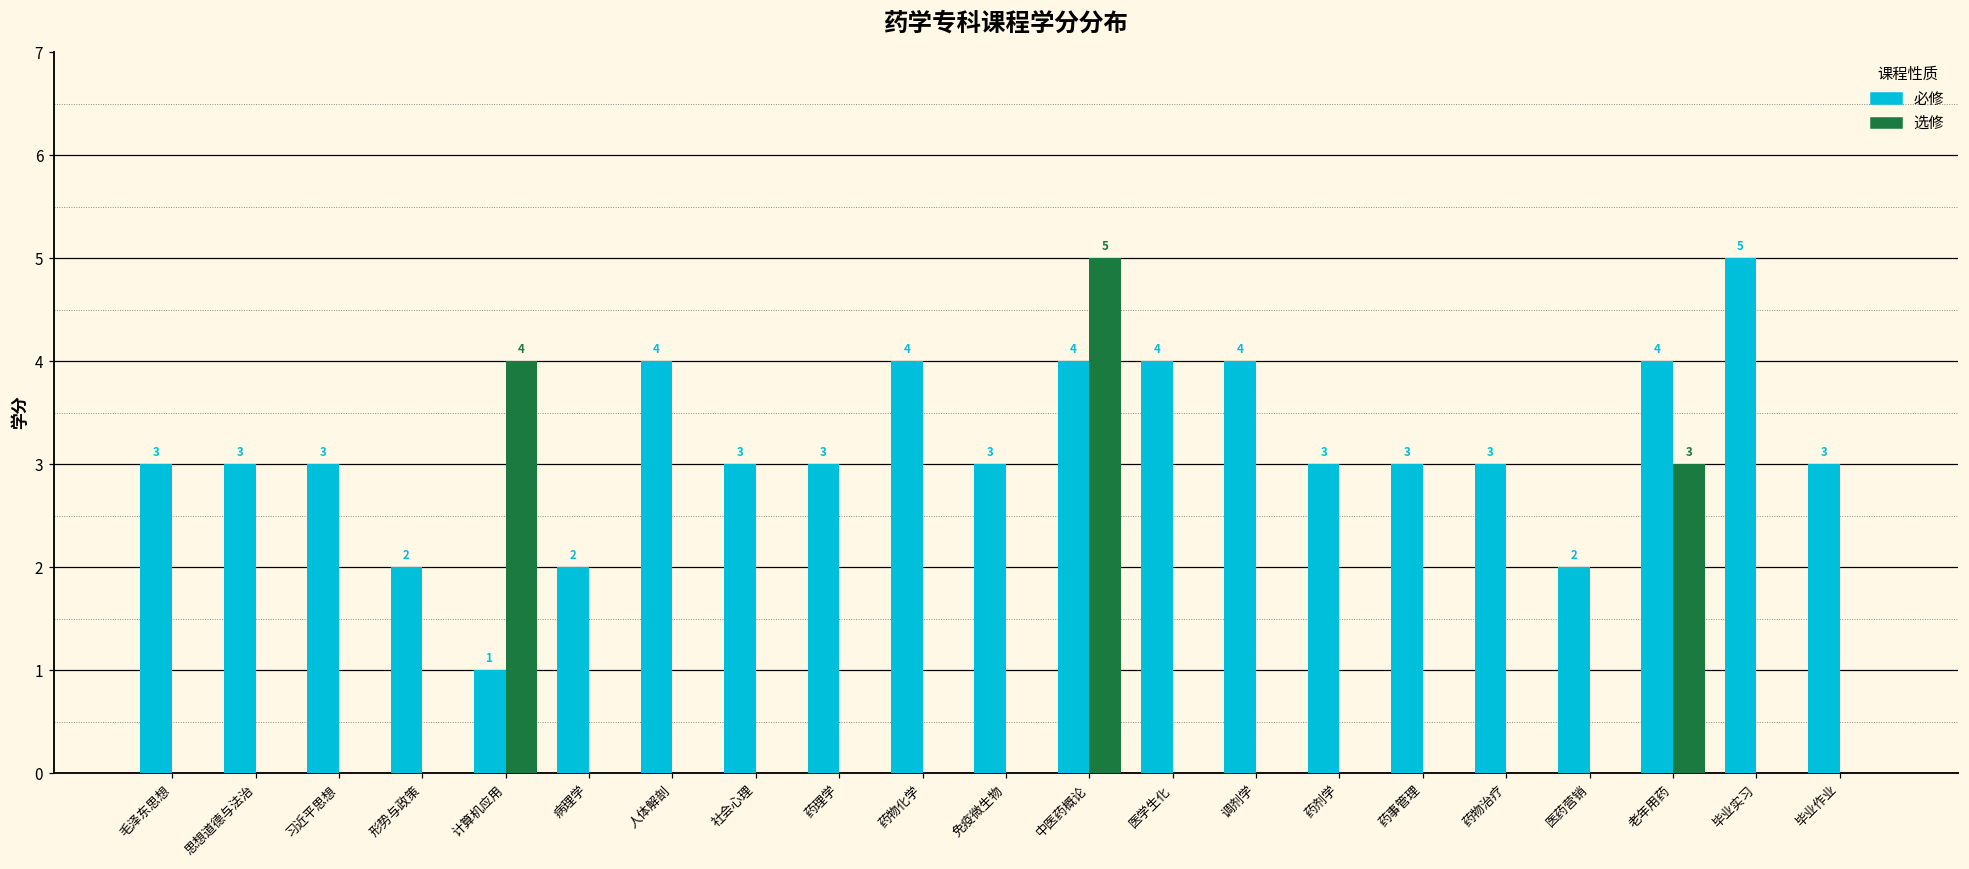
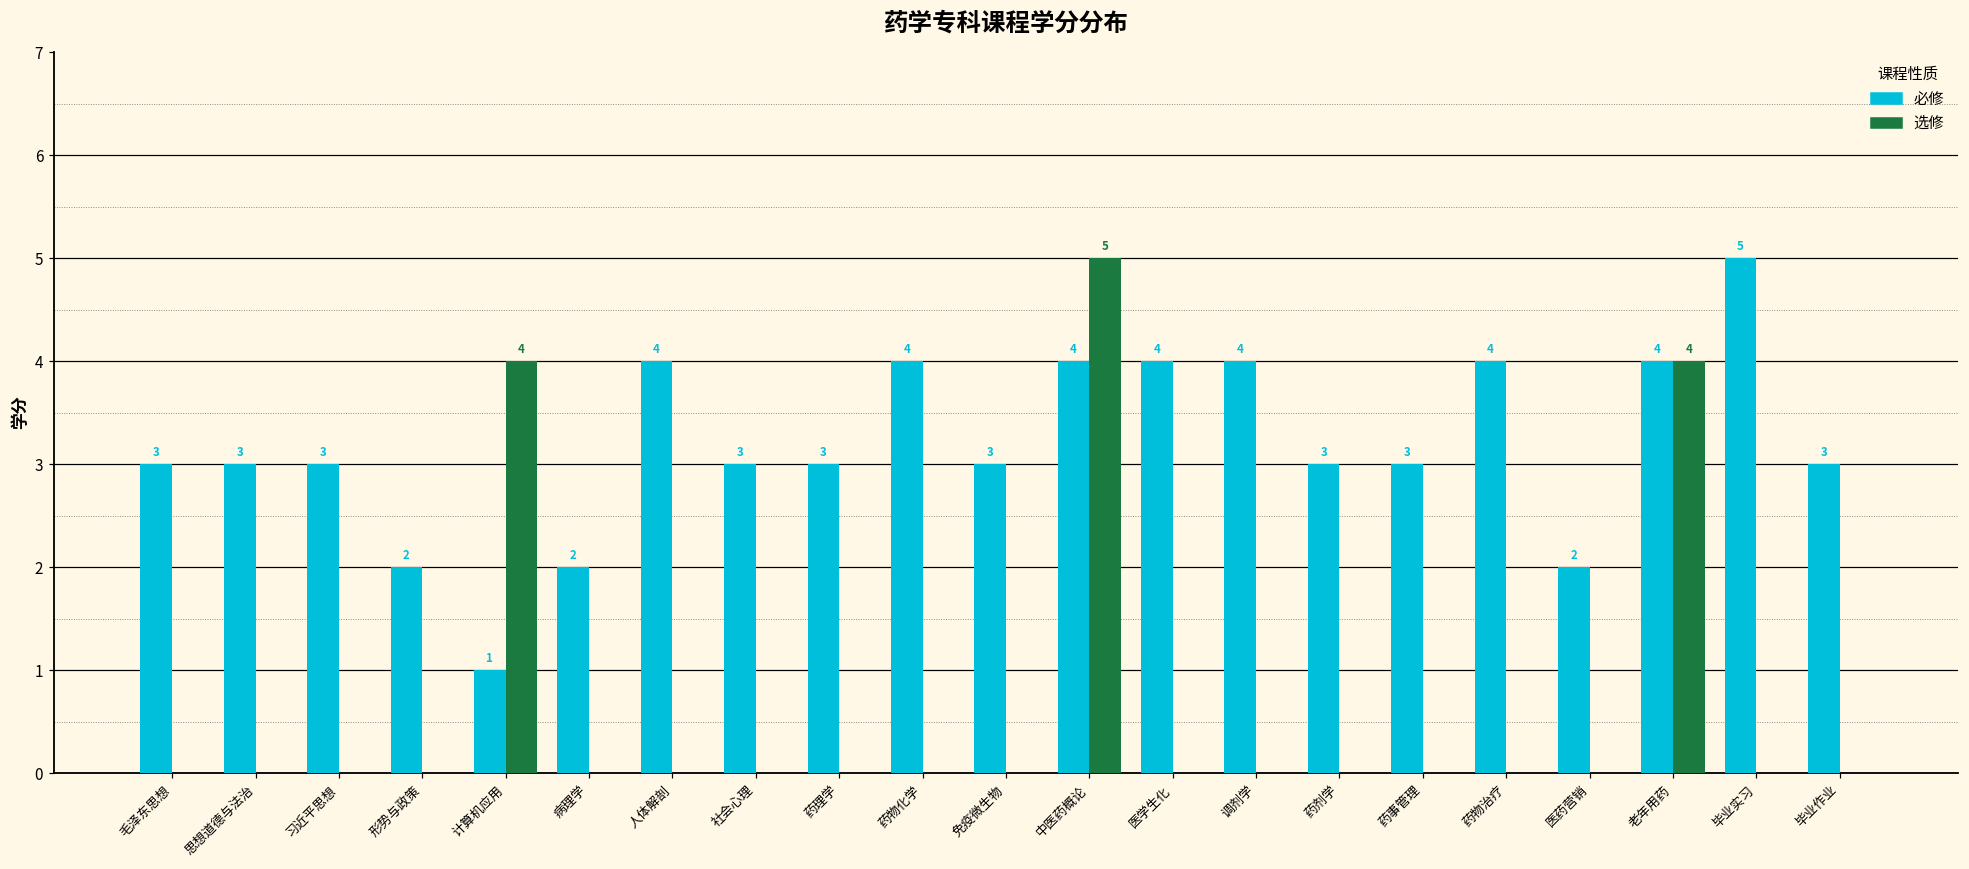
必修, 药物治疗: 3 -> 4
选修, 老年用药: 3 -> 4
